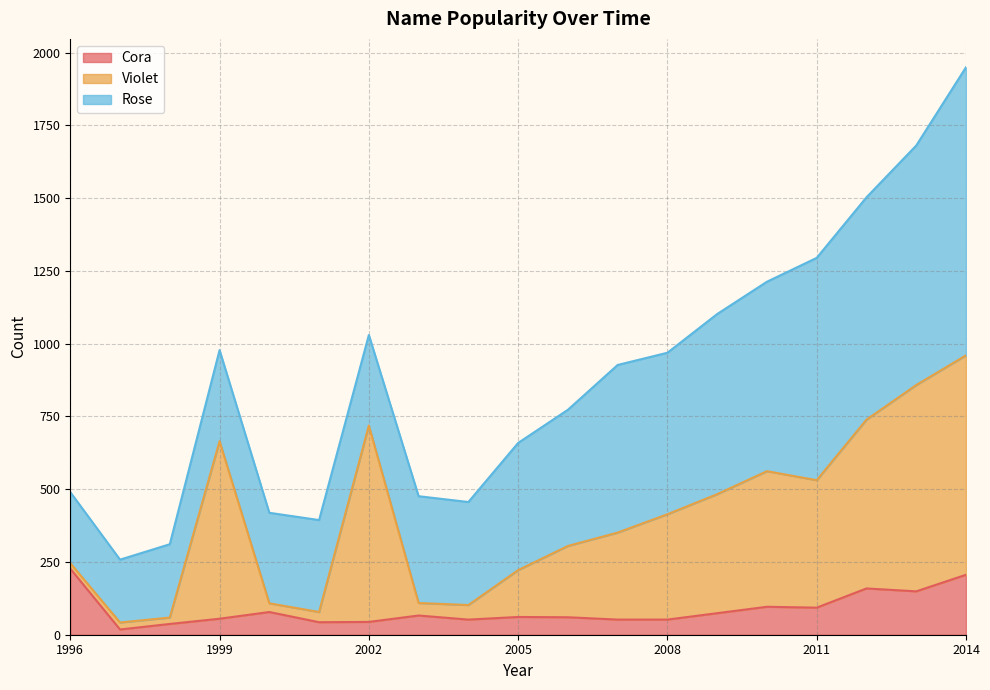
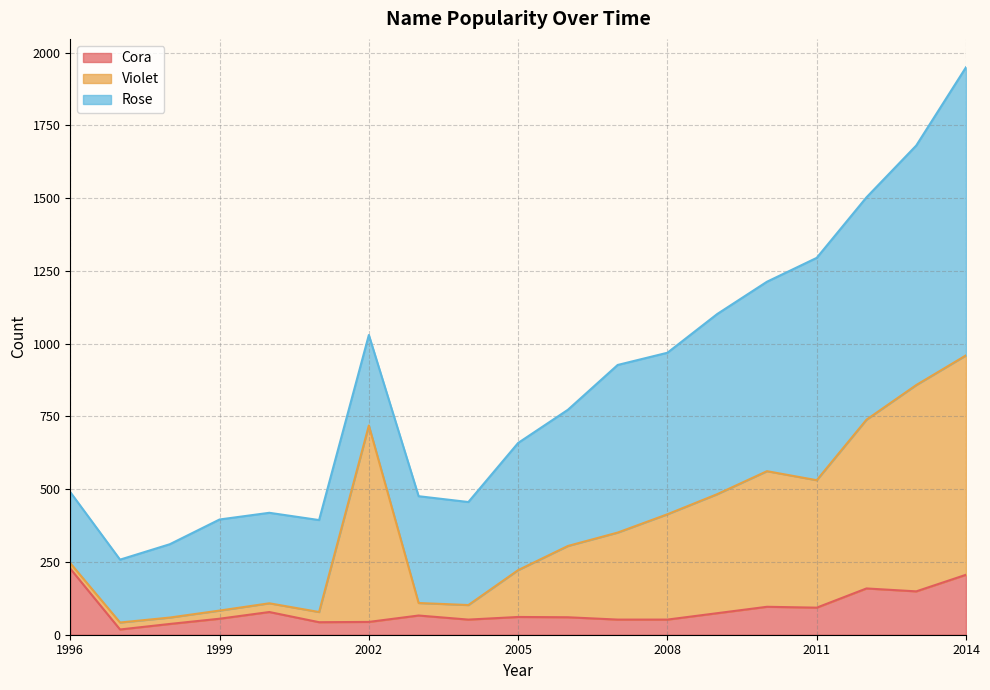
Violet, 1999: 610 -> 30
